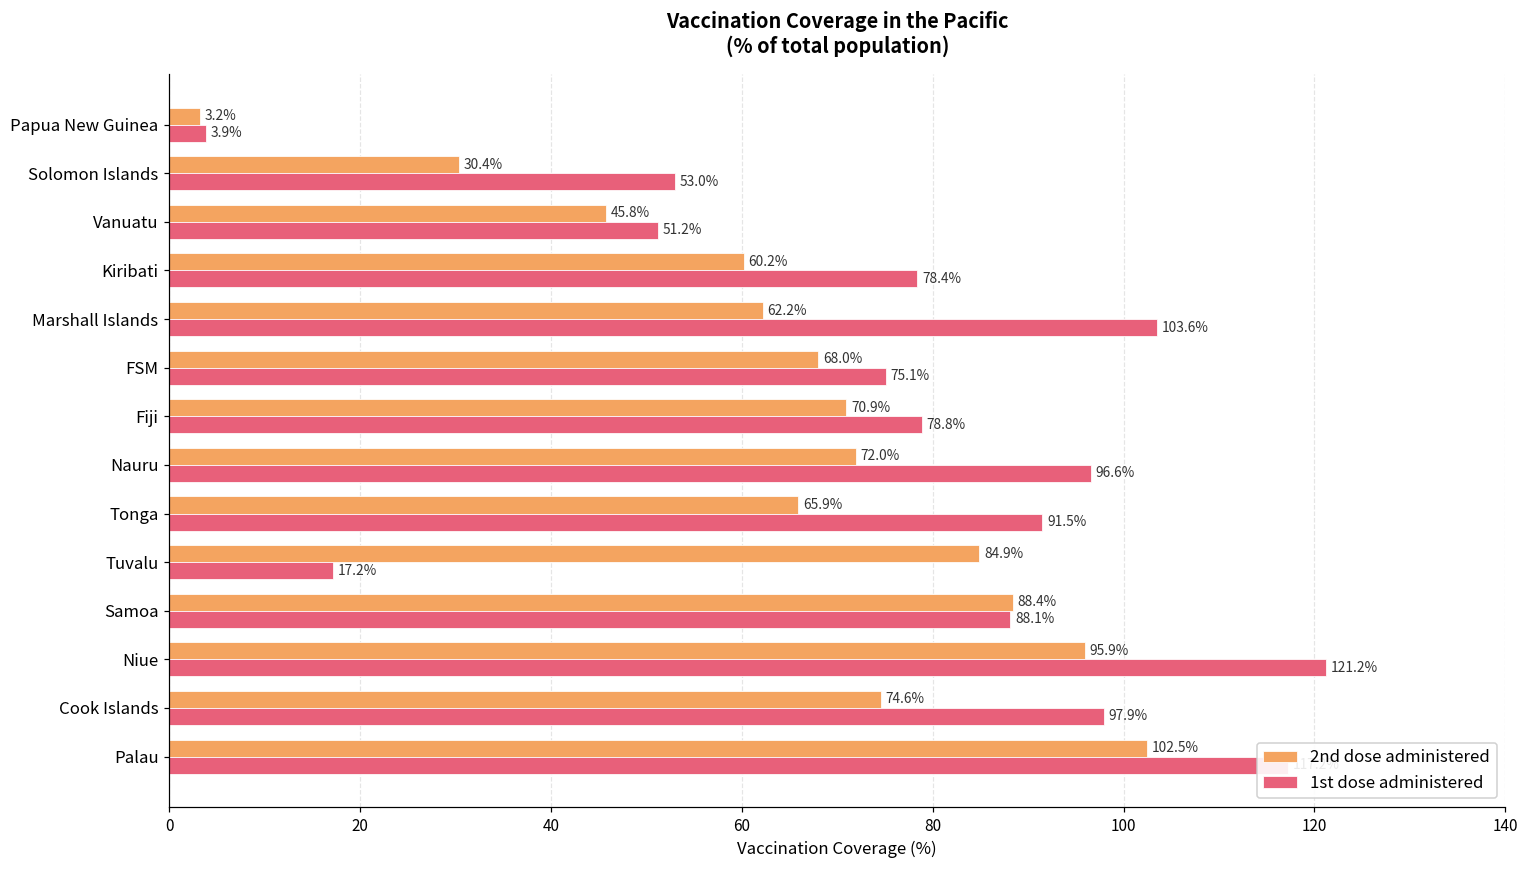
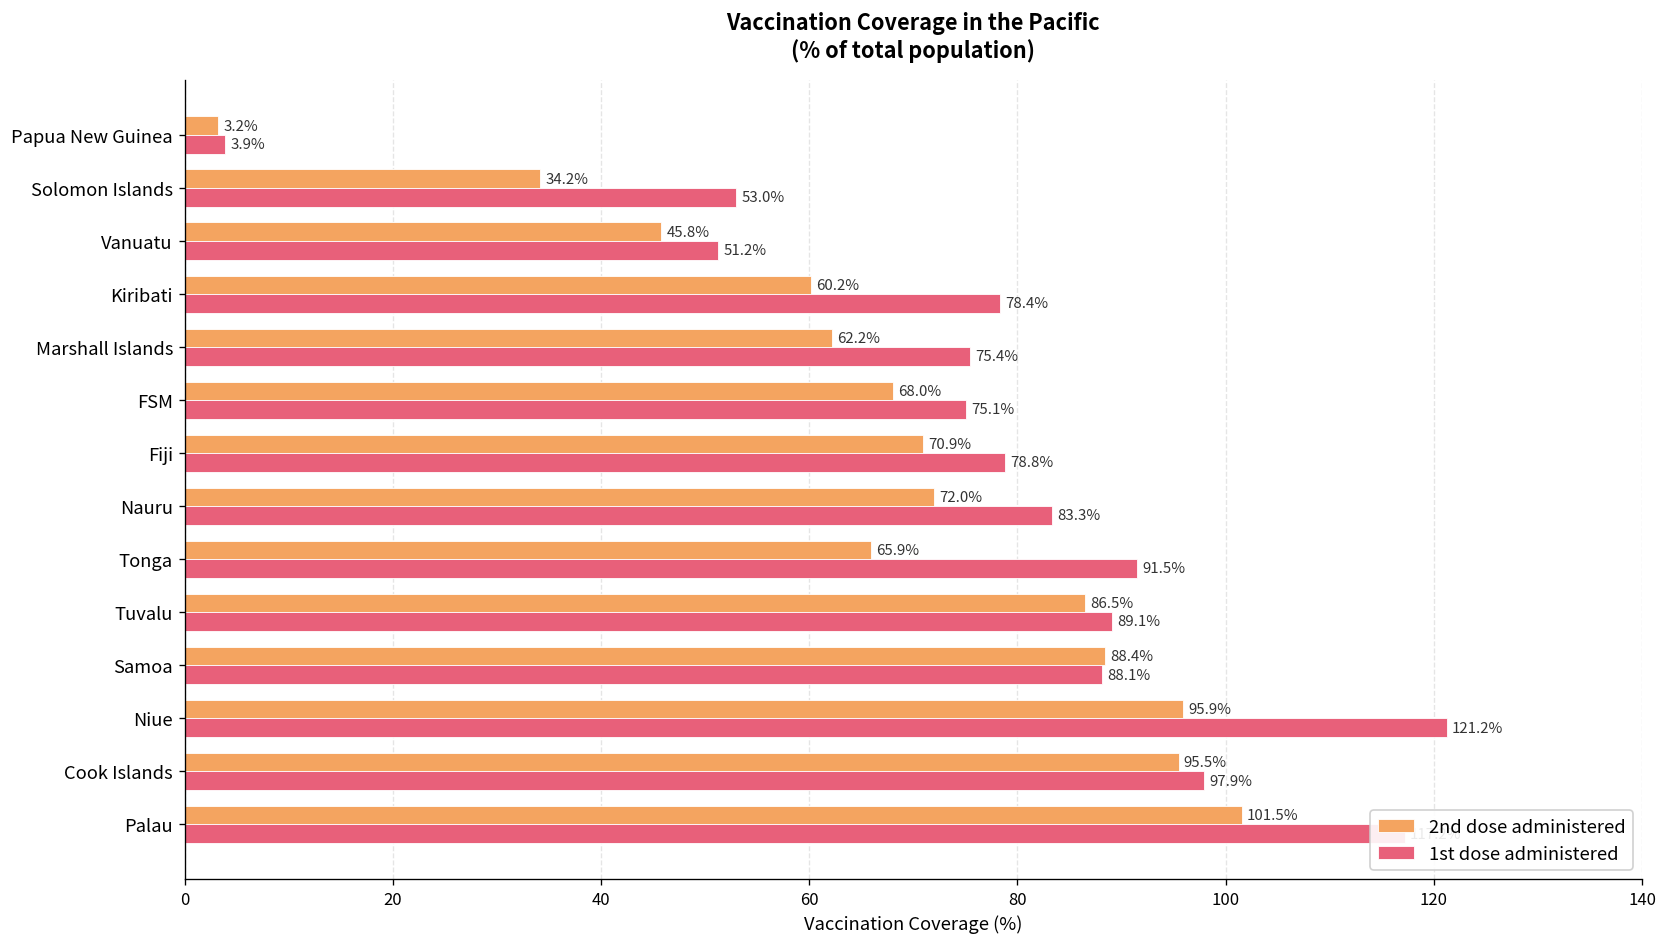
2nd dose administered, Solomon Islands: 30.4% -> 34.2%
1st dose administered, Marshall Islands: 103.6% -> 75.4%
1st dose administered, Nauru: 96.6% -> 83.3%
2nd dose administered, Tuvalu: 84.9% -> 86.5%
1st dose administered, Tuvalu: 17.2% -> 89.1%
2nd dose administered, Cook Islands: 74.6% -> 95.5%
2nd dose administered, Palau: 102.5% -> 101.5%
